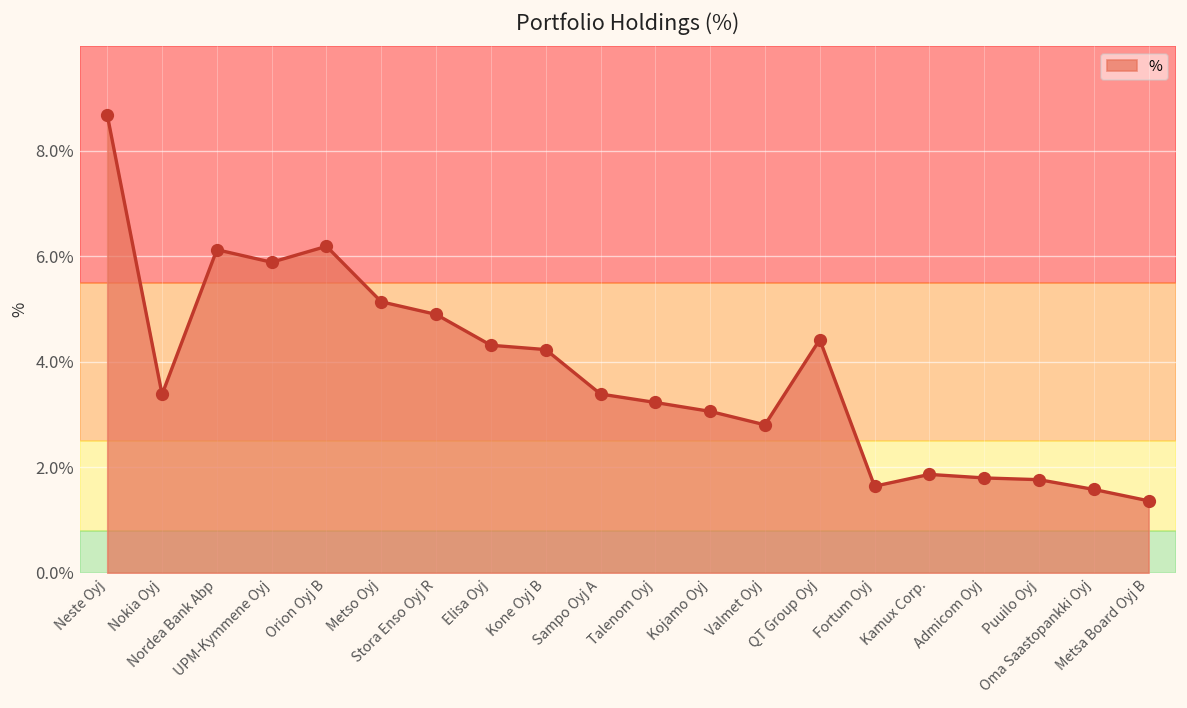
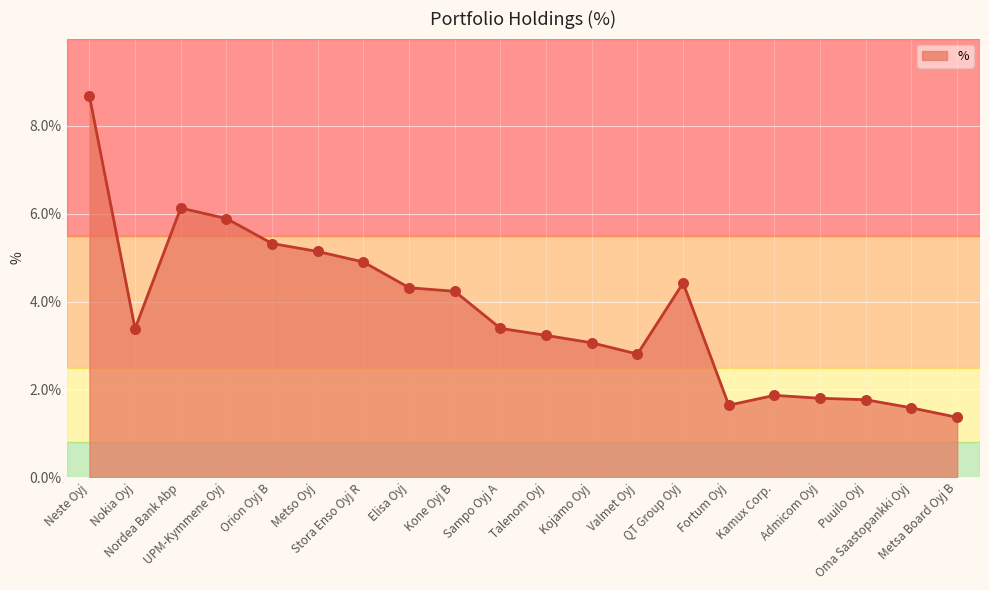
Orion Oyj B: 6.2% -> 5.3%
